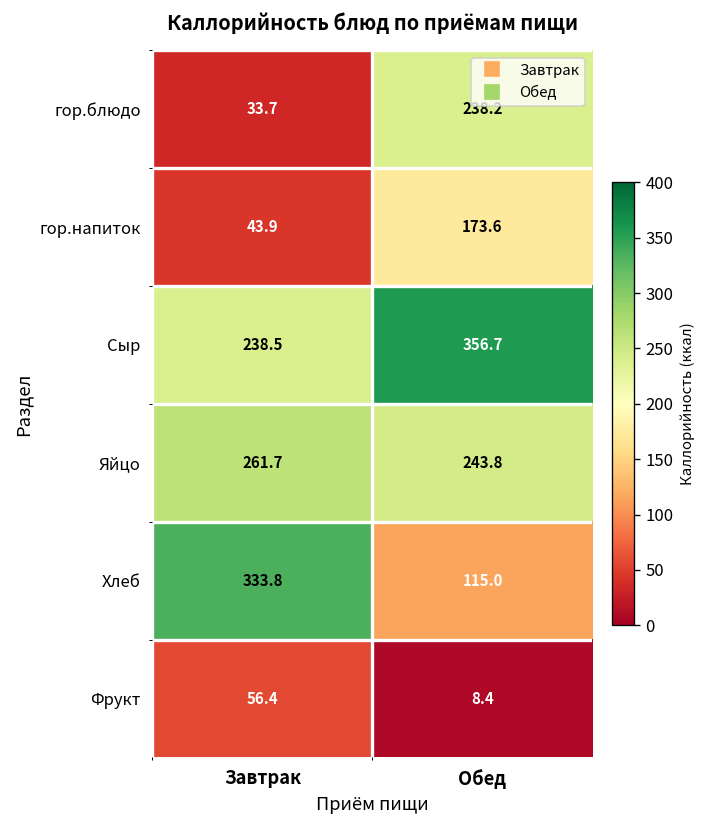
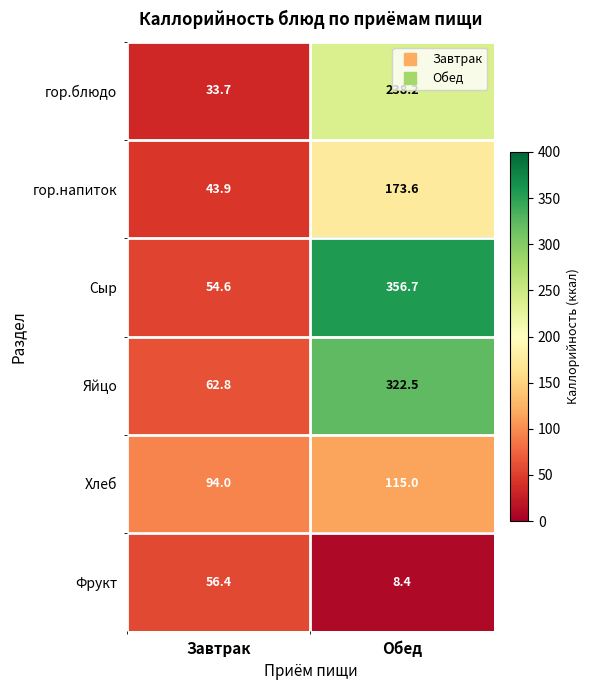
Сыр, Завтрак: 238.5 -> 54.6
Яйцо, Завтрак: 261.7 -> 62.8
Яйцо, Обед: 243.8 -> 322.5
Хлеб, Завтрак: 333.8 -> 94.0
